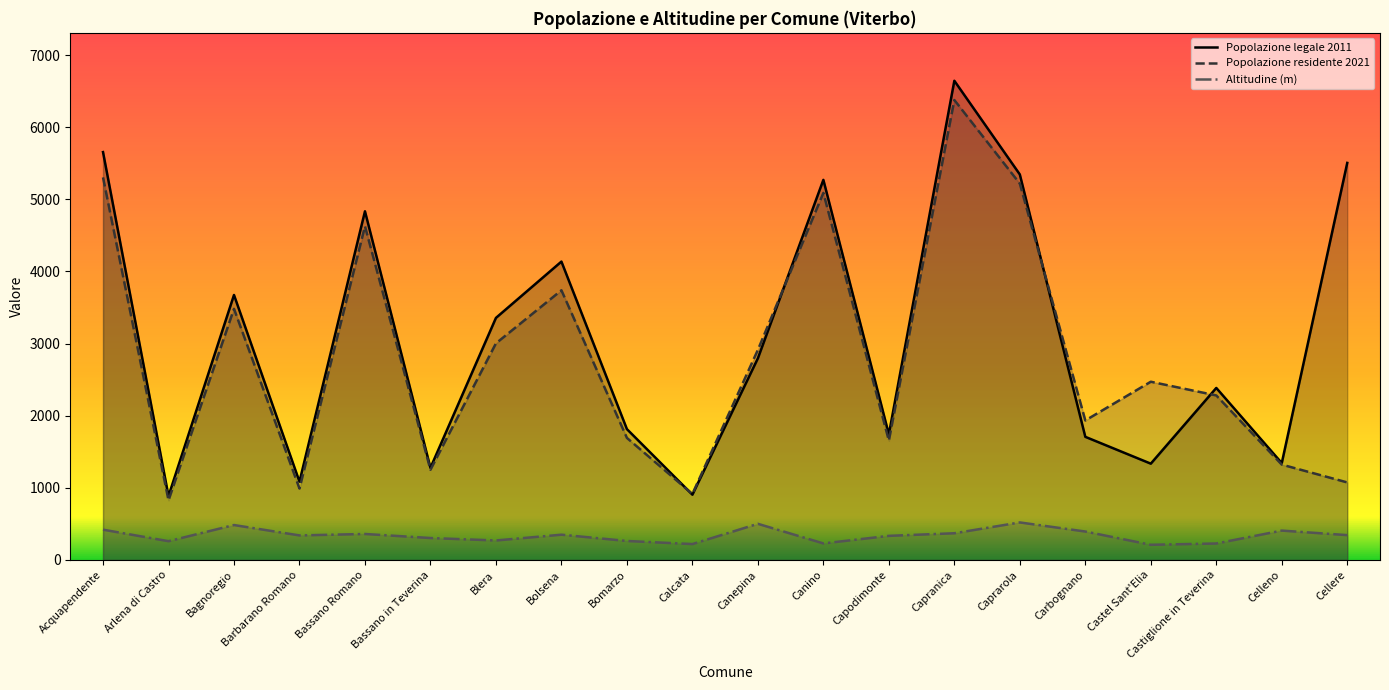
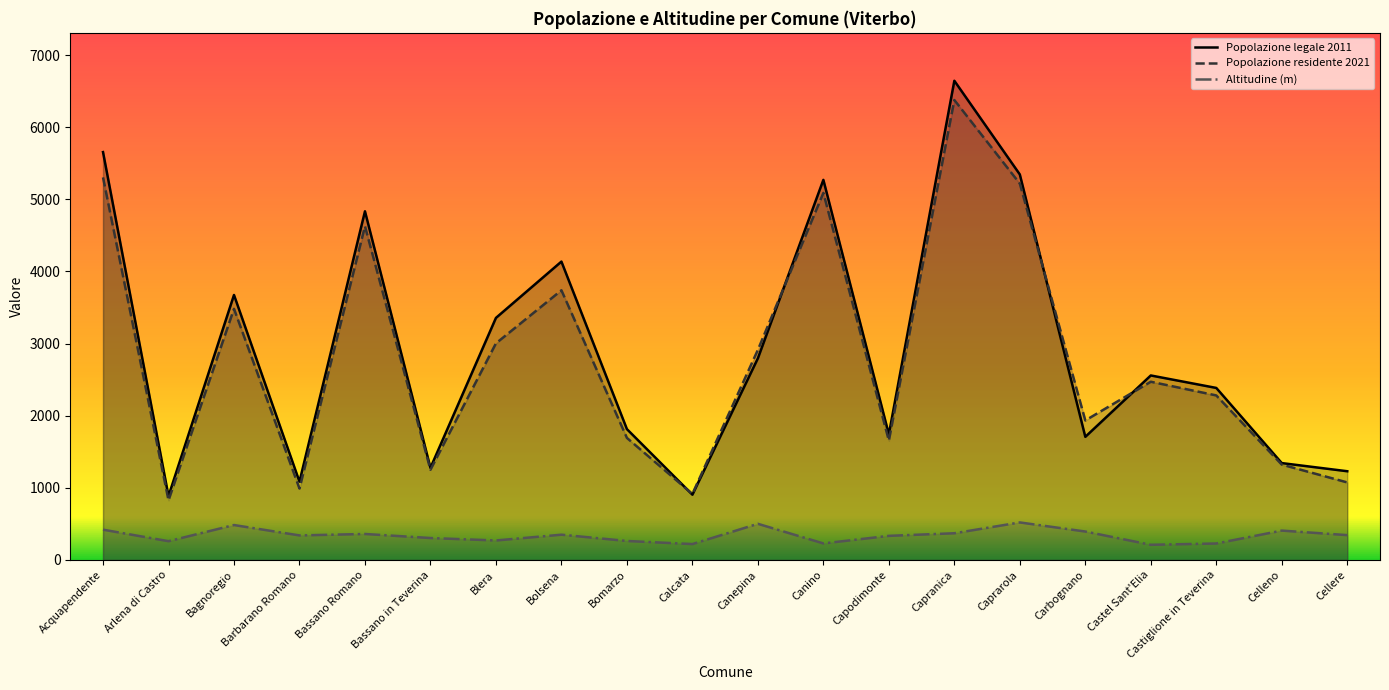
Popolazione legale 2011, Castel Sant'Elia: 1300 -> 2600
Popolazione legale 2011, Cellere: 5500 -> 1200
